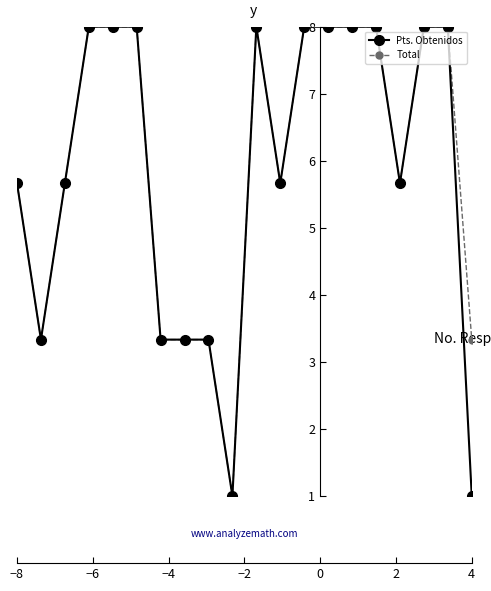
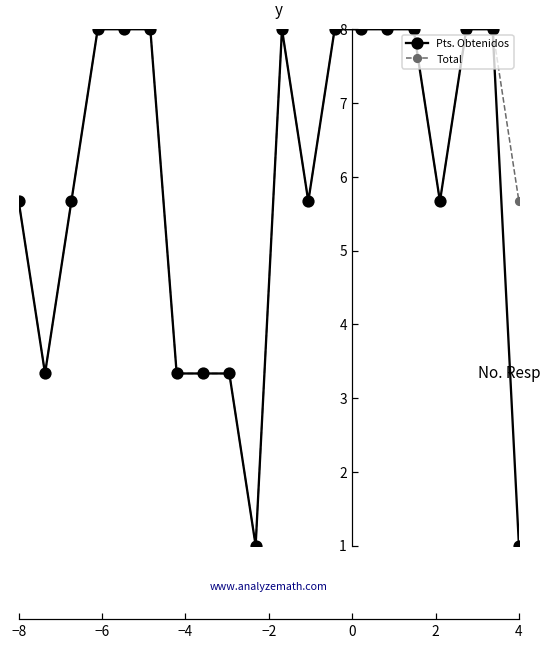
Total, 4: 3.3 -> 5.7
